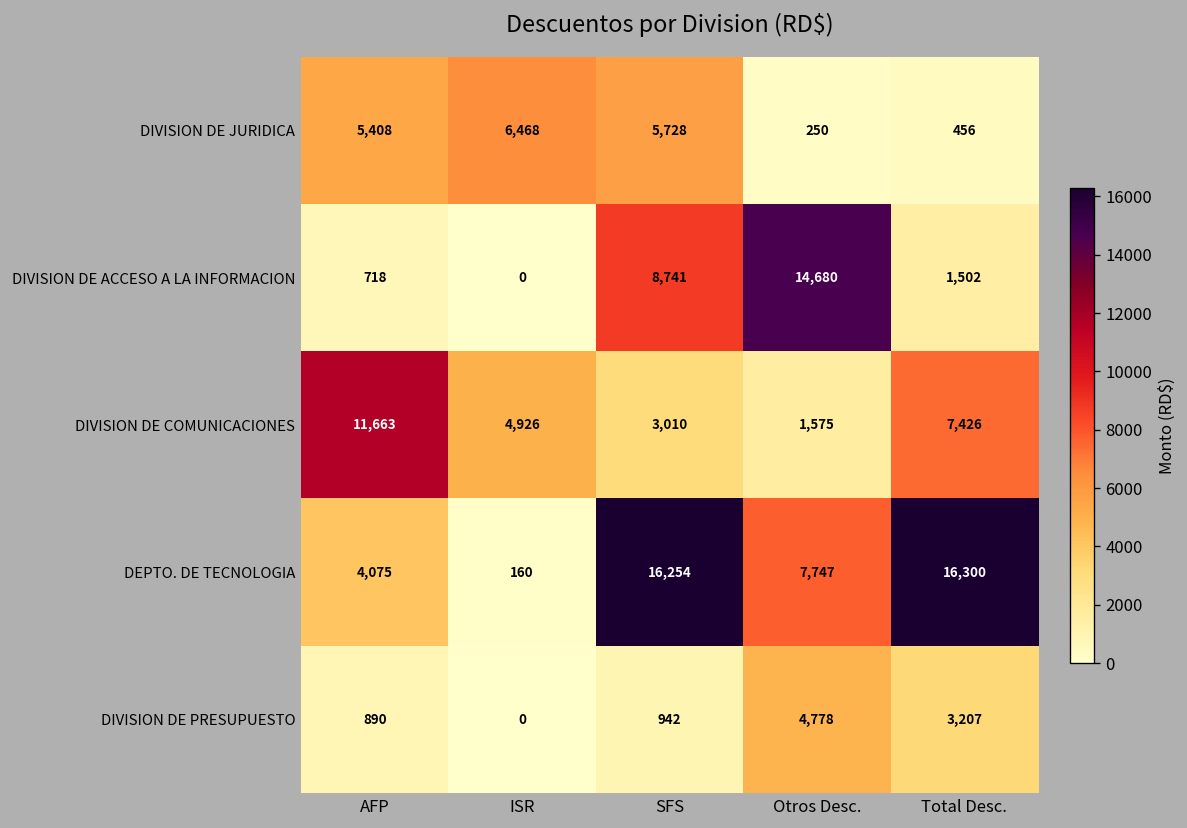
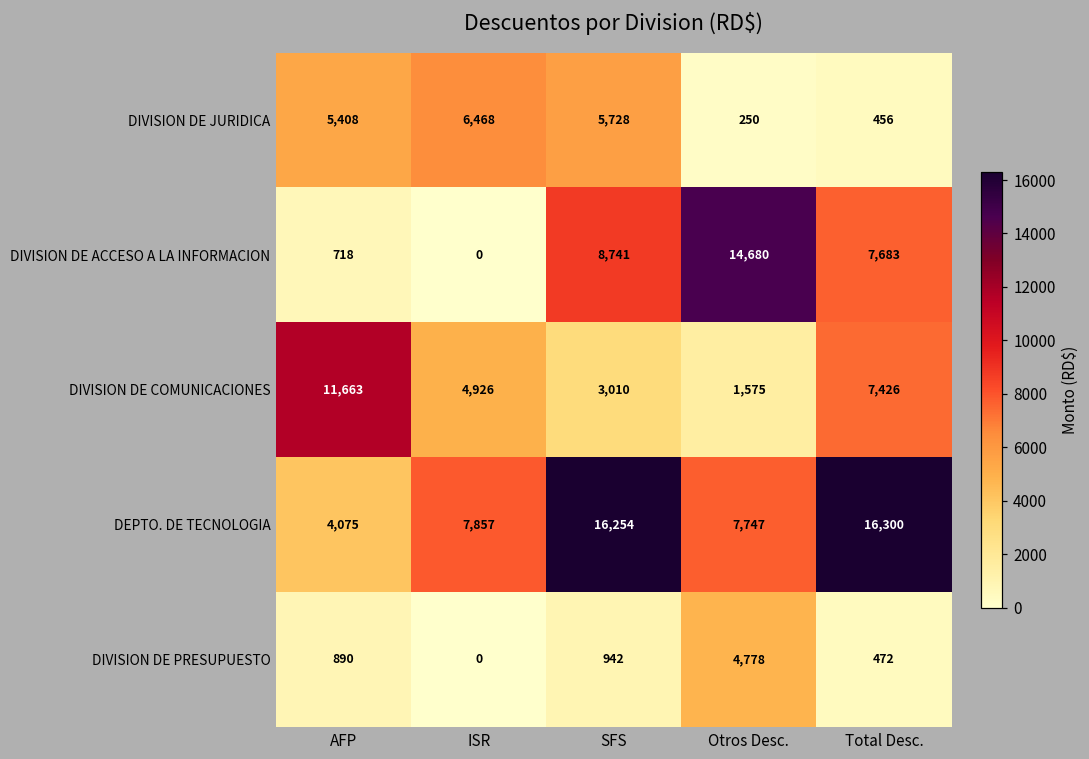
DIVISION DE ACCESO A LA INFORMACION, Total Desc.: 1,502 -> 7,683
DEPTO. DE TECNOLOGIA, ISR: 160 -> 7,857
DIVISION DE PRESUPUESTO, Total Desc.: 3,207 -> 472
